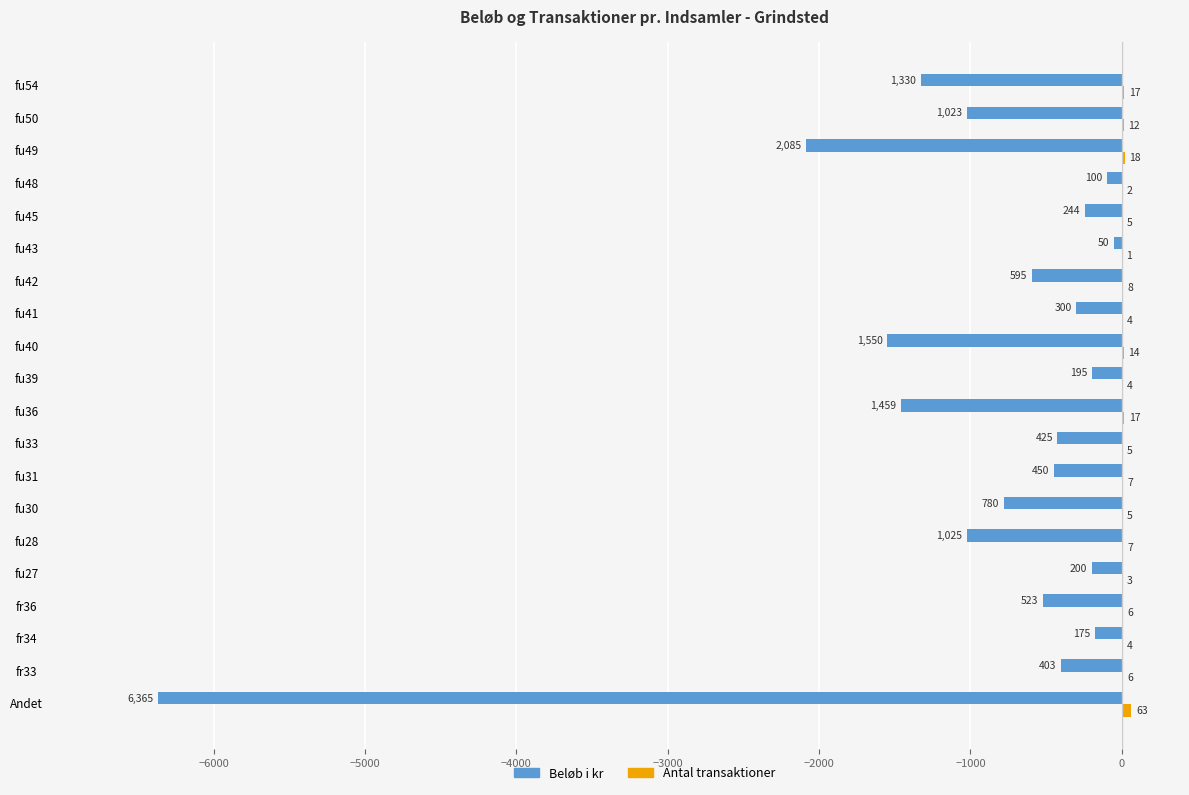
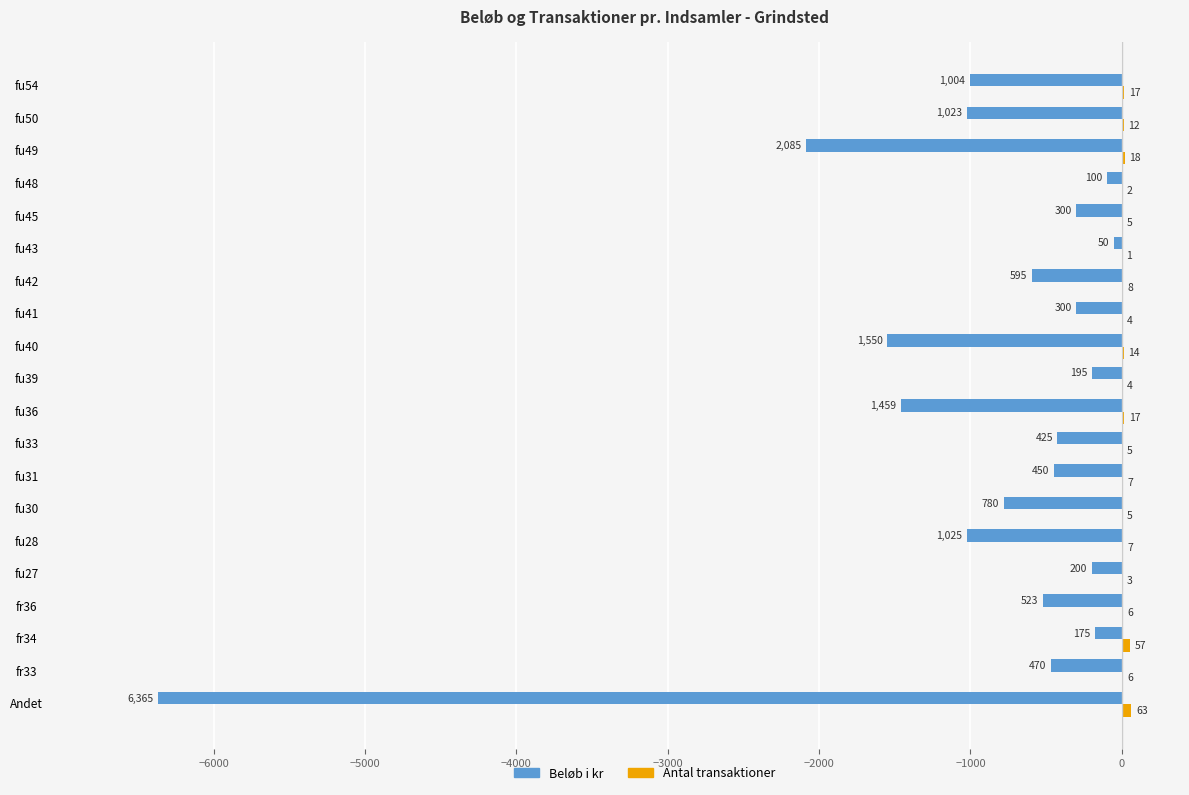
Beløb i kr, fu54: 1,330 -> 1,004
Beløb i kr, fu45: 244 -> 300
Antal transaktioner, fr34: 4 -> 57
Beløb i kr, fr33: 403 -> 470
